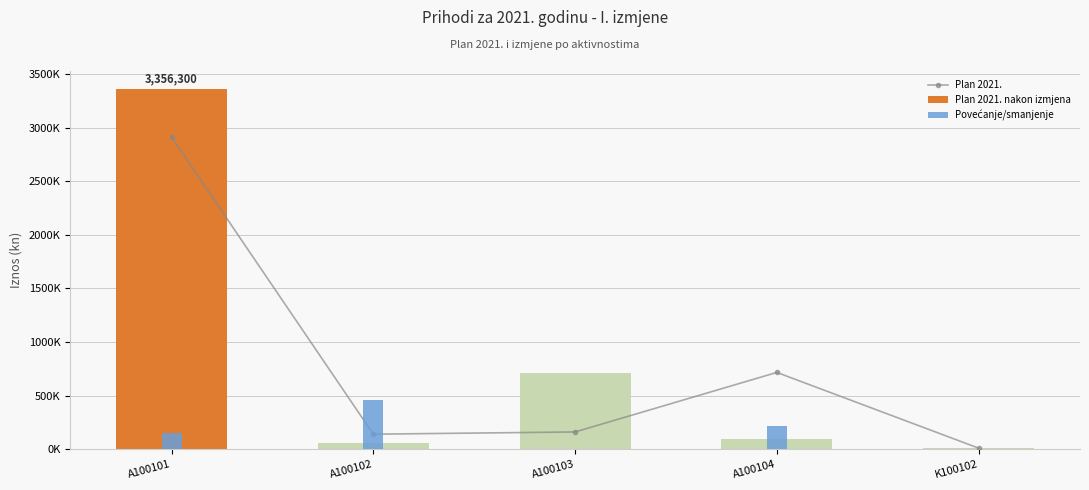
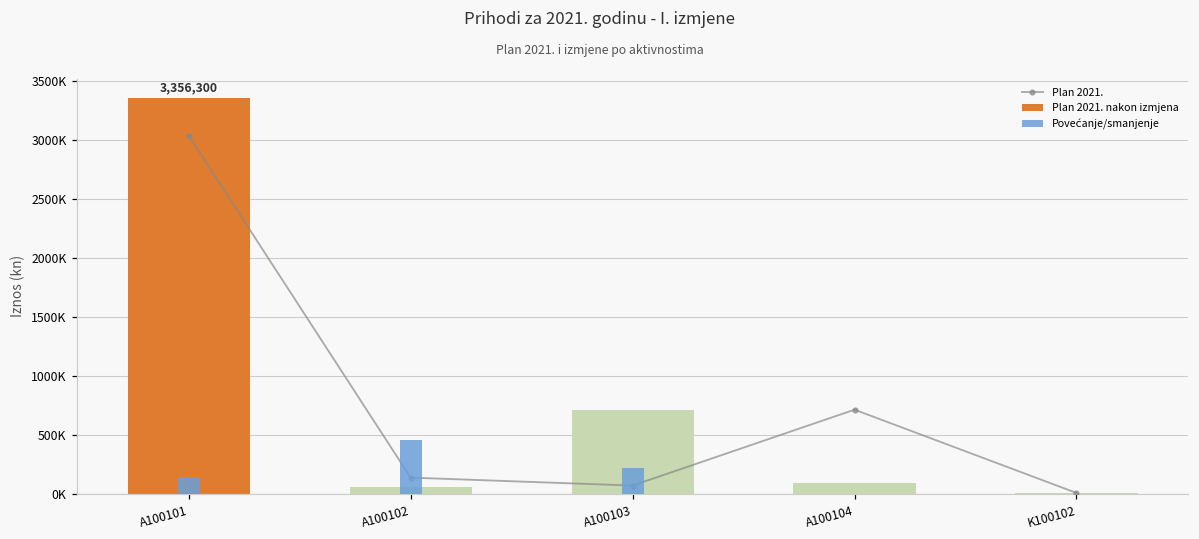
Plan 2021., A100101: 2910000 -> 3040000
Plan 2021., A100103: 160000 -> 70000
Povećanje/smanjenje, A100103: 0 -> 220000
Povećanje/smanjenje, A100104: 220000 -> 0
